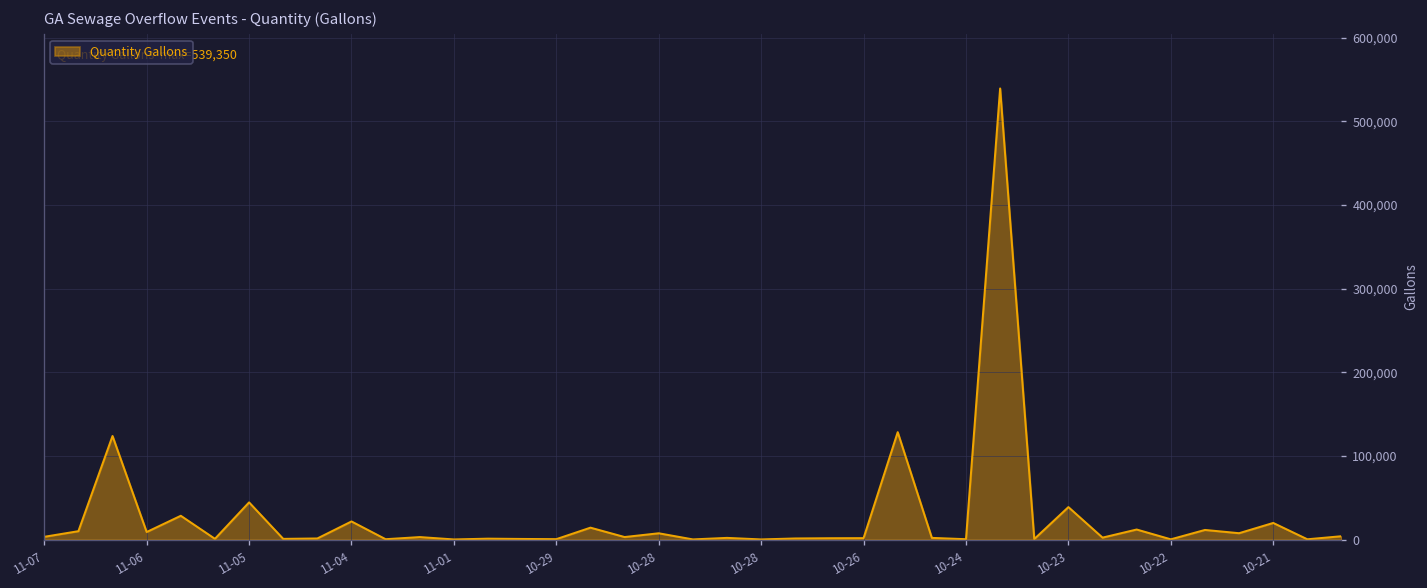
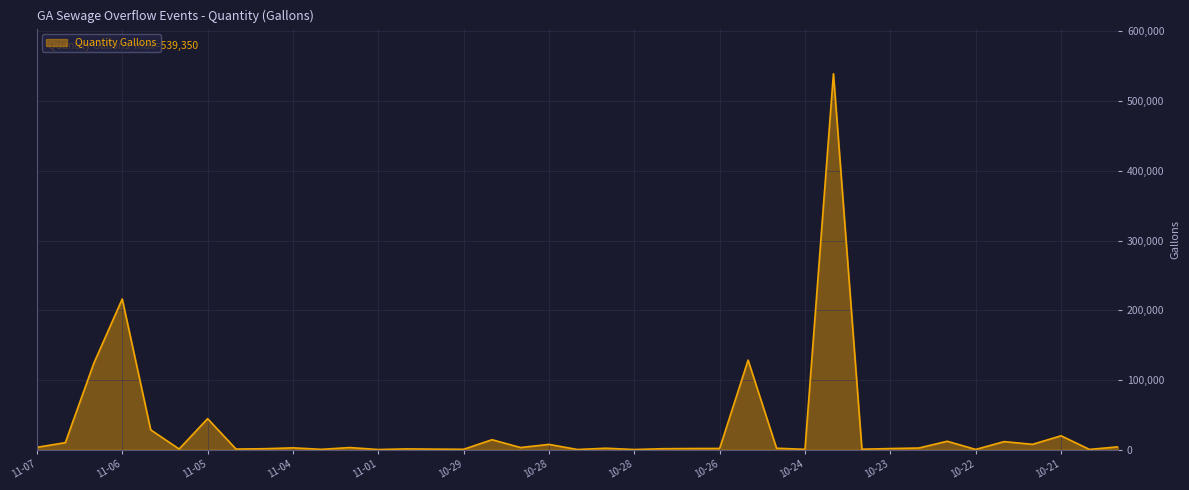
11-06: 10,000 -> 220,000
11-04: 20,000 -> 0
10-23: 40,000 -> 0
